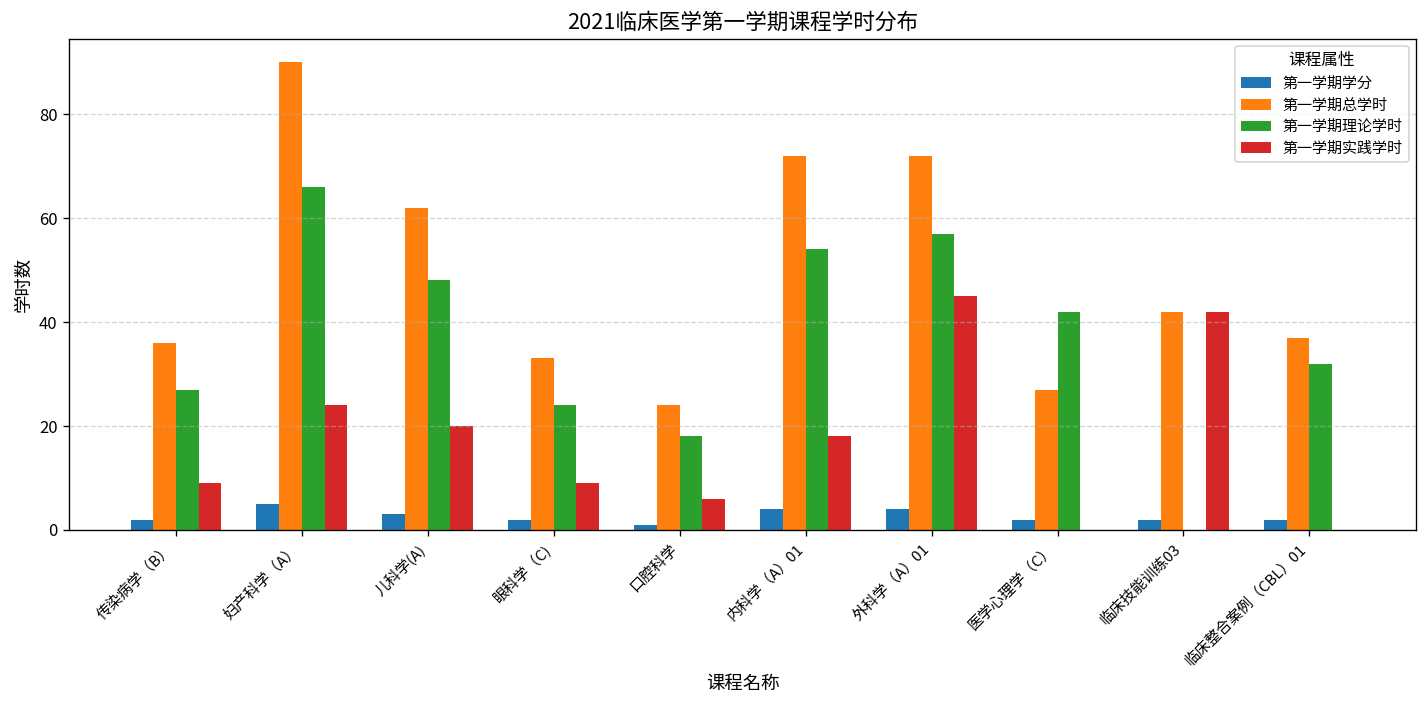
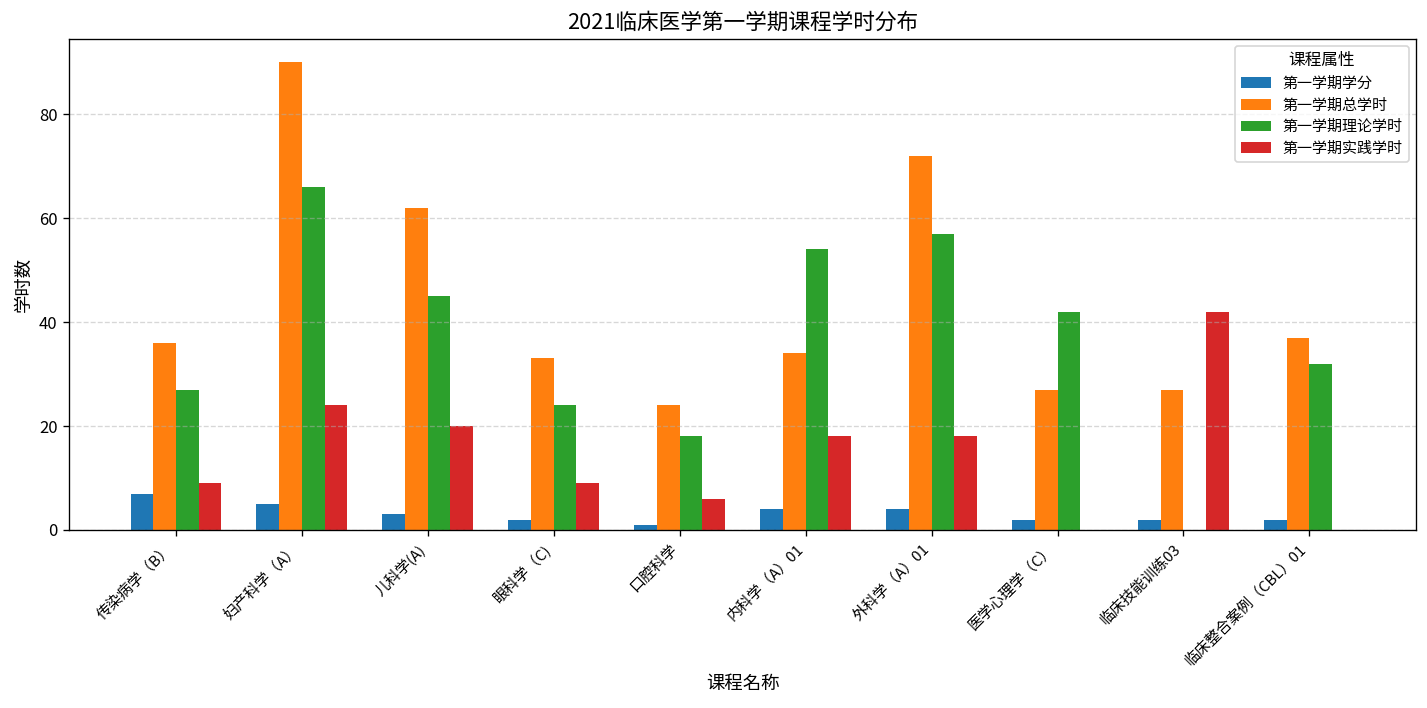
第一学期学分, 传染病学（B）: 2 -> 7
第一学期理论学时, 儿科学(A): 48 -> 45
第一学期总学时, 内科学（A）01: 72 -> 34
第一学期实践学时, 外科学（A）01: 45 -> 18
第一学期总学时, 临床技能训练03: 42 -> 27
